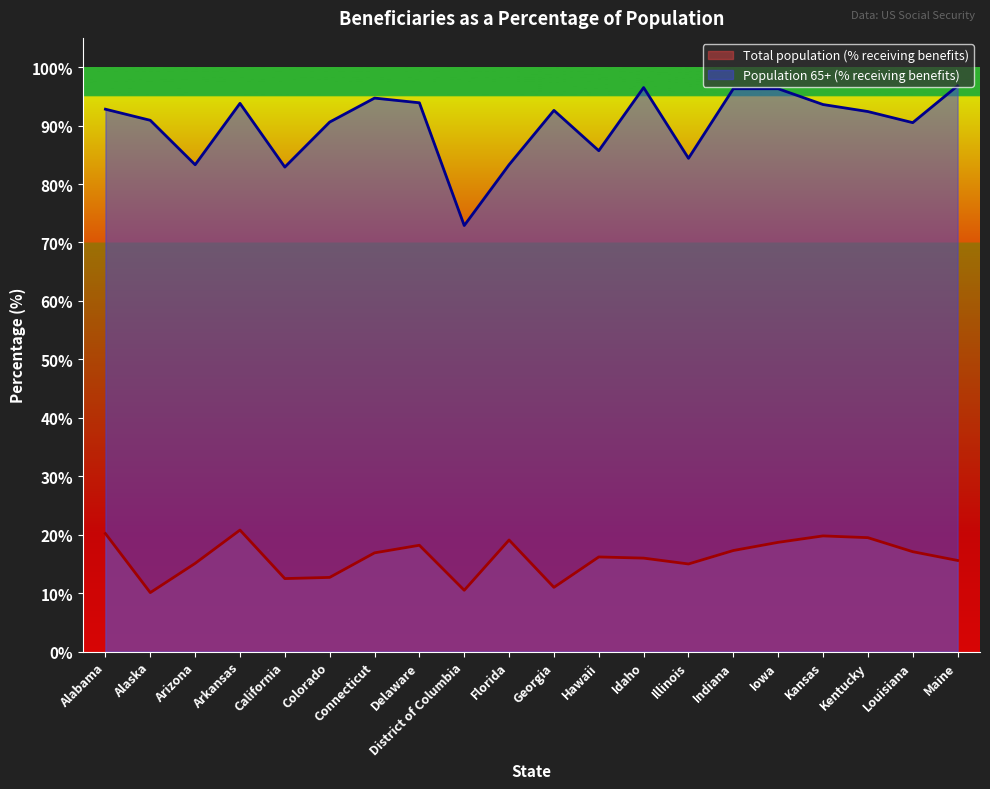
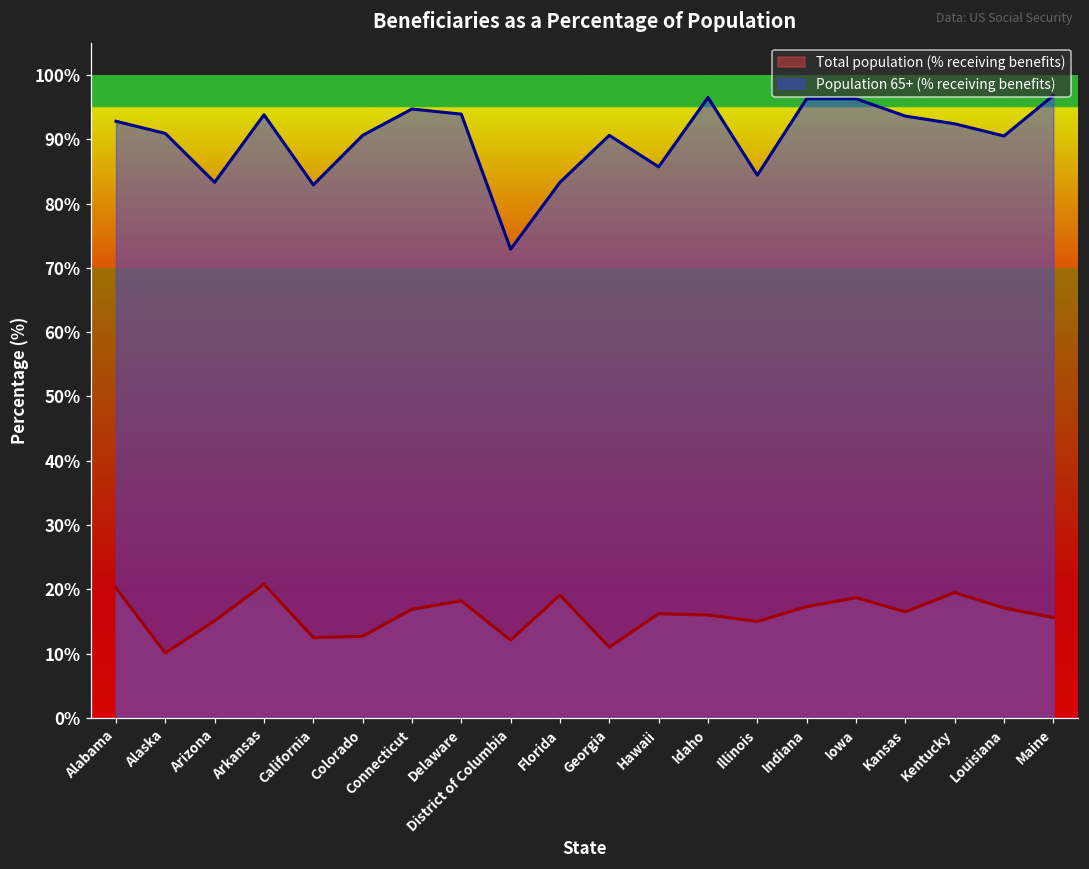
Total population (% receiving benefits), District of Columbia: 11% -> 12%
Population 65+ (% receiving benefits), Georgia: 93% -> 91%
Total population (% receiving benefits), Kansas: 20% -> 17%
